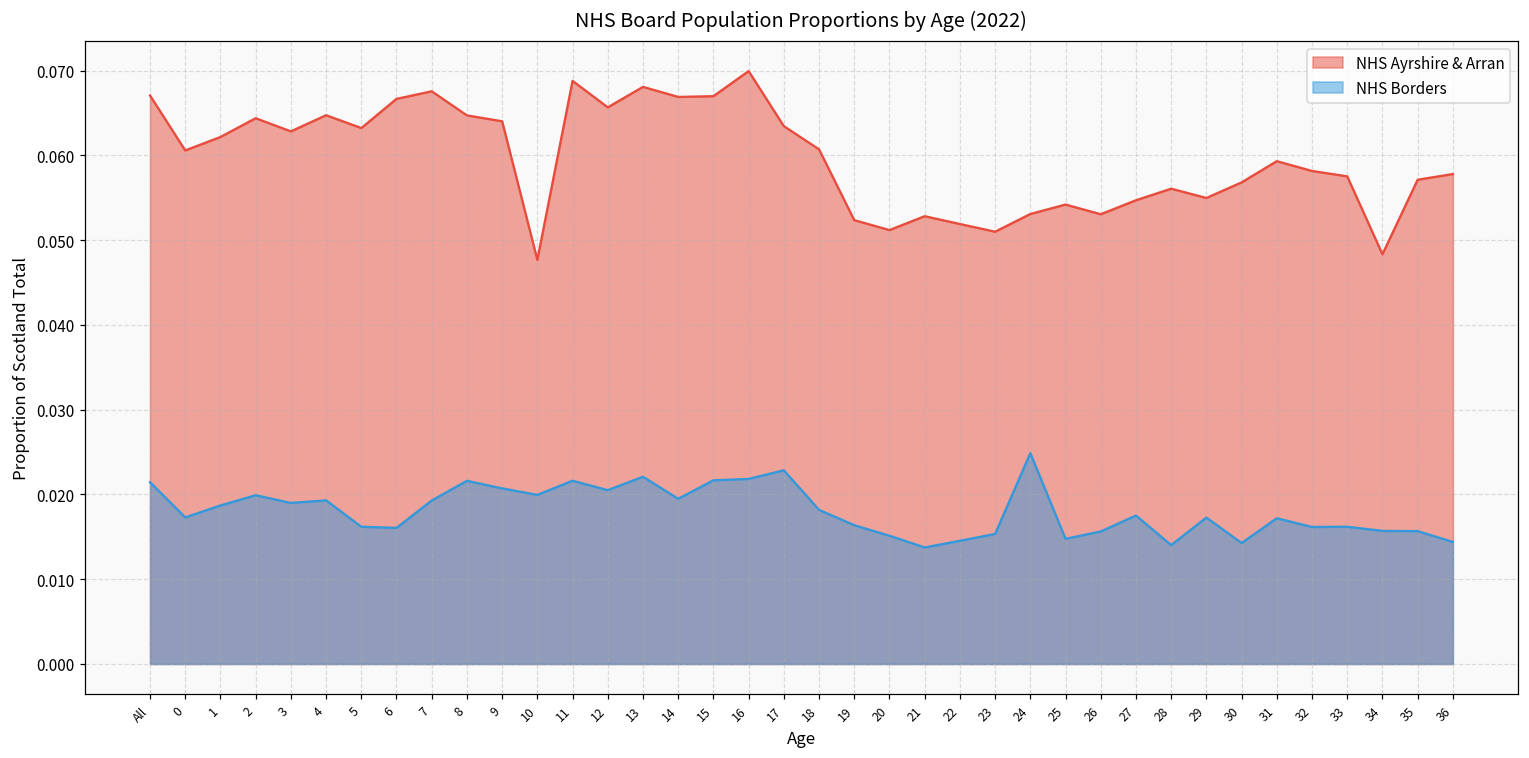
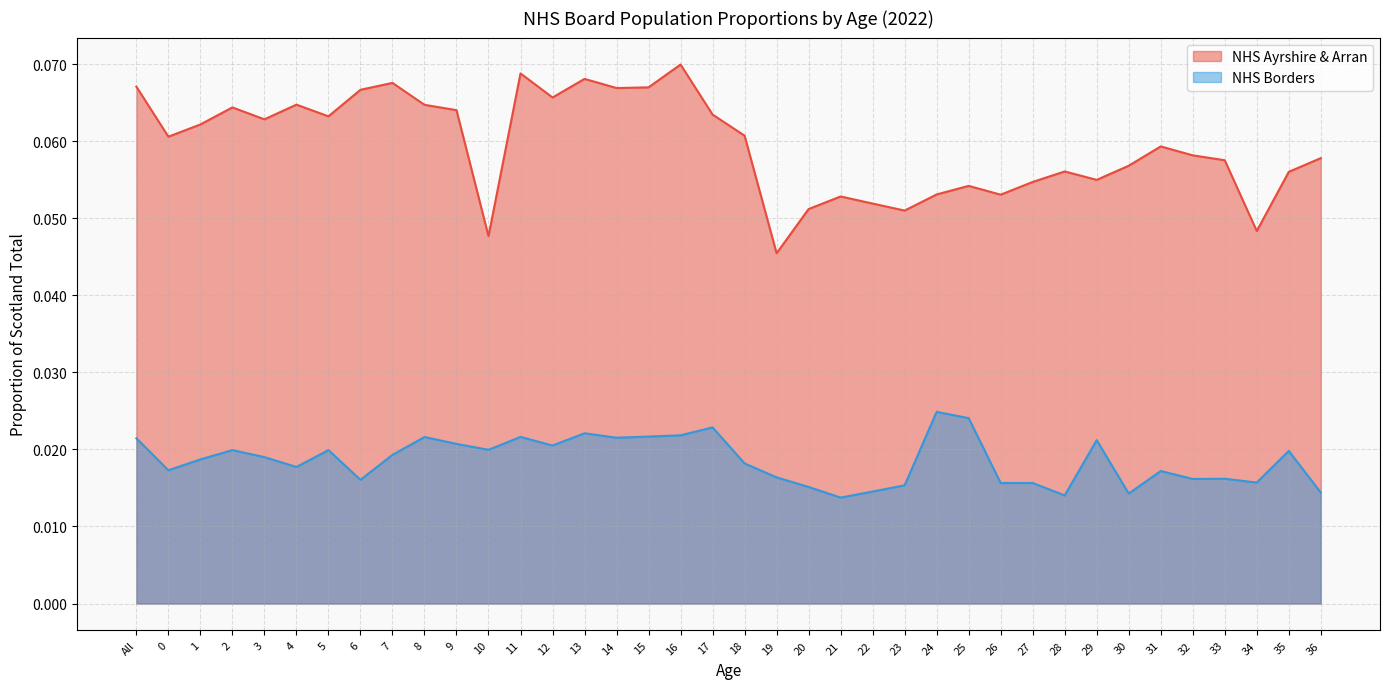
NHS Borders, 4: 0.019 -> 0.018
NHS Borders, 5: 0.016 -> 0.020
NHS Borders, 14: 0.019 -> 0.022
NHS Ayrshire & Arran, 19: 0.052 -> 0.045
NHS Borders, 25: 0.015 -> 0.024
NHS Borders, 27: 0.018 -> 0.016
NHS Borders, 29: 0.017 -> 0.021
NHS Ayrshire & Arran, 35: 0.057 -> 0.056
NHS Borders, 35: 0.016 -> 0.020
